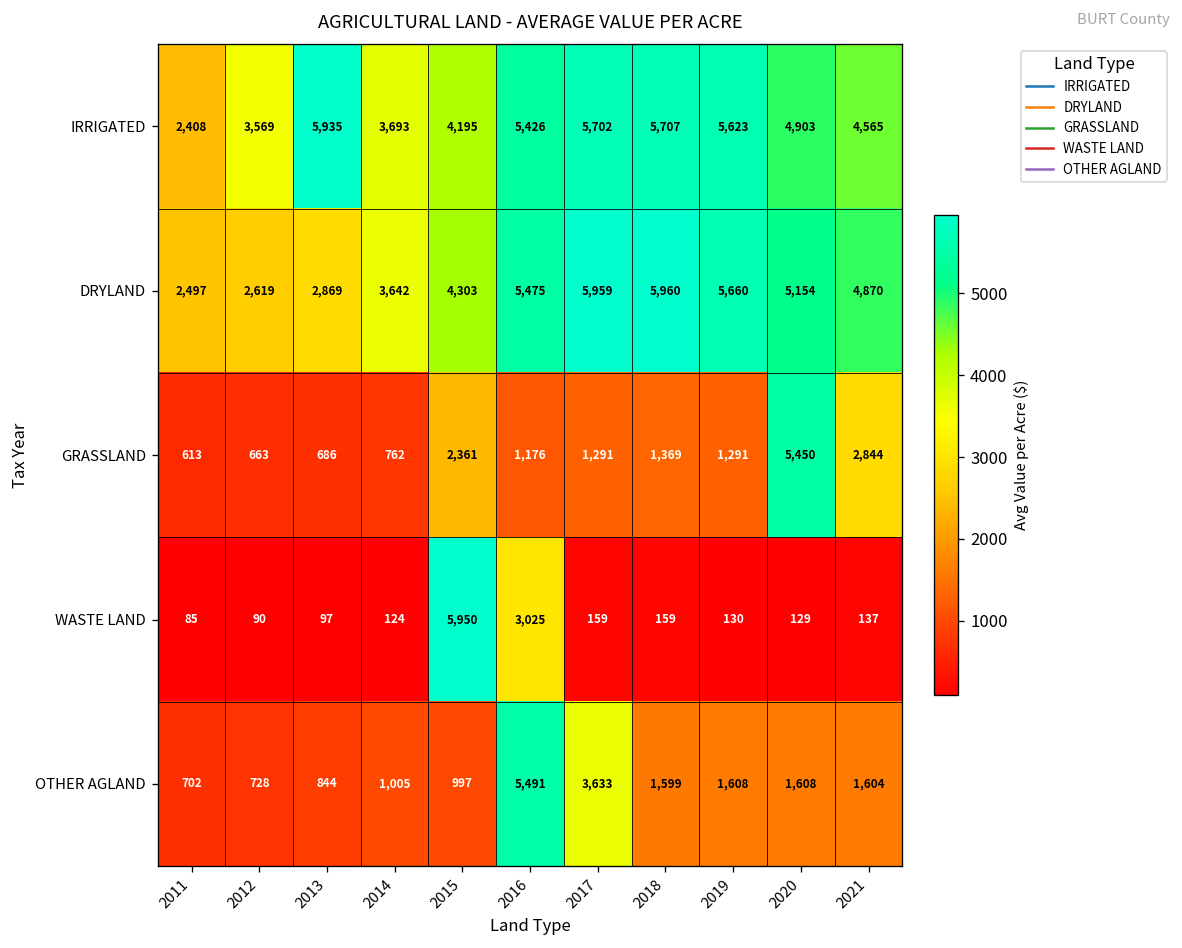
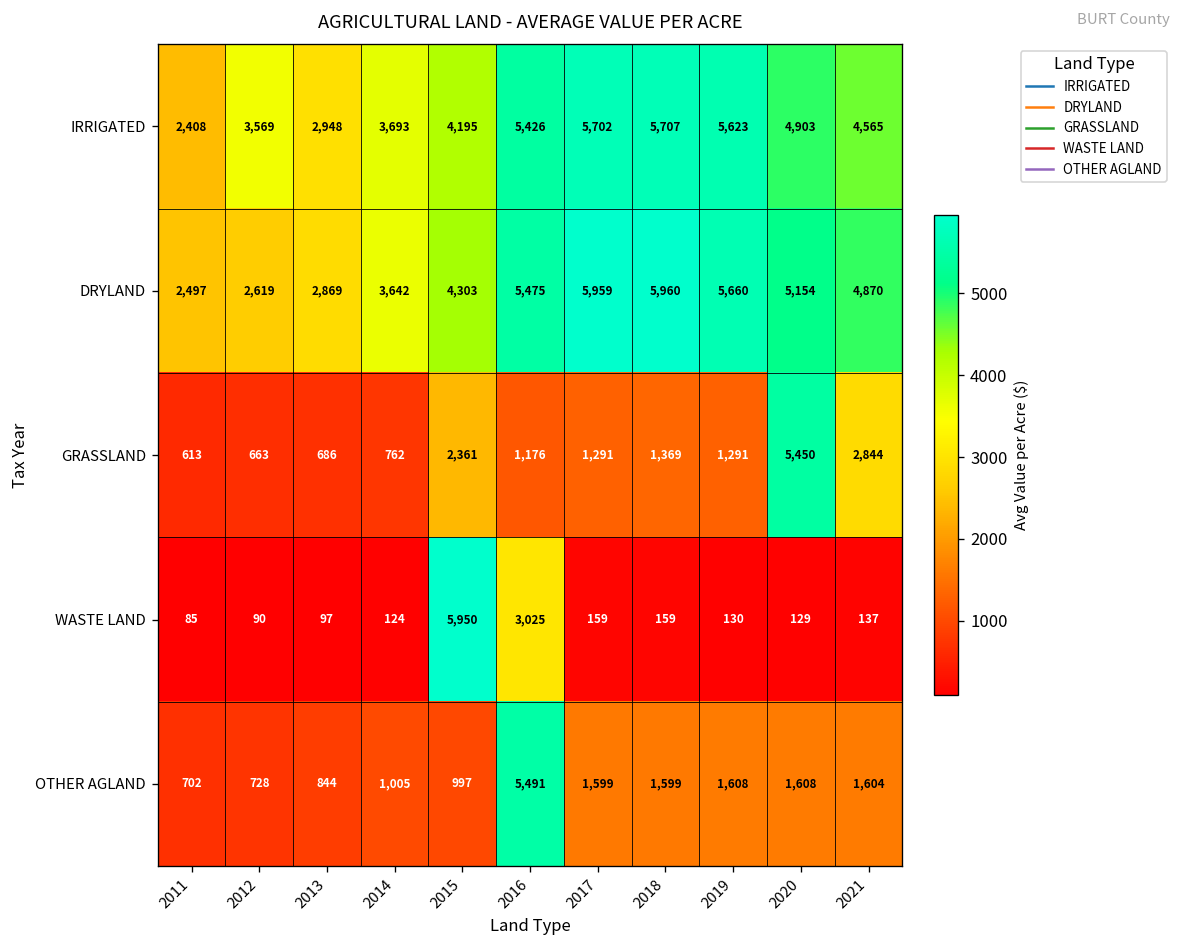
IRRIGATED, 2013: 5,935 -> 2,948
OTHER AGLAND, 2017: 3,633 -> 1,599
